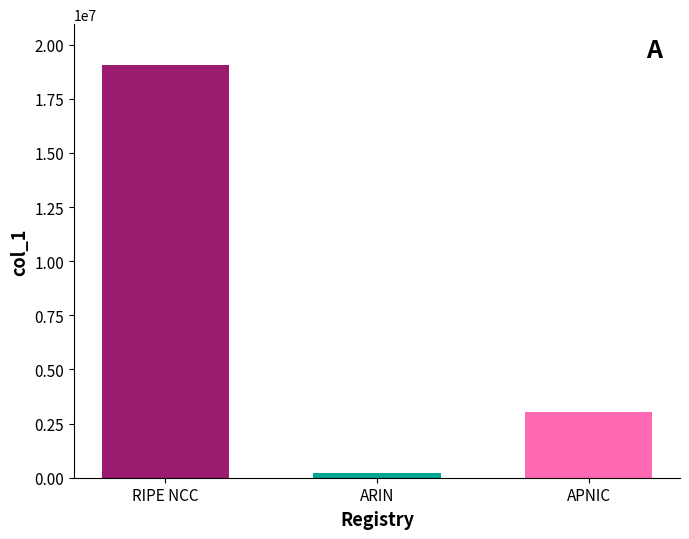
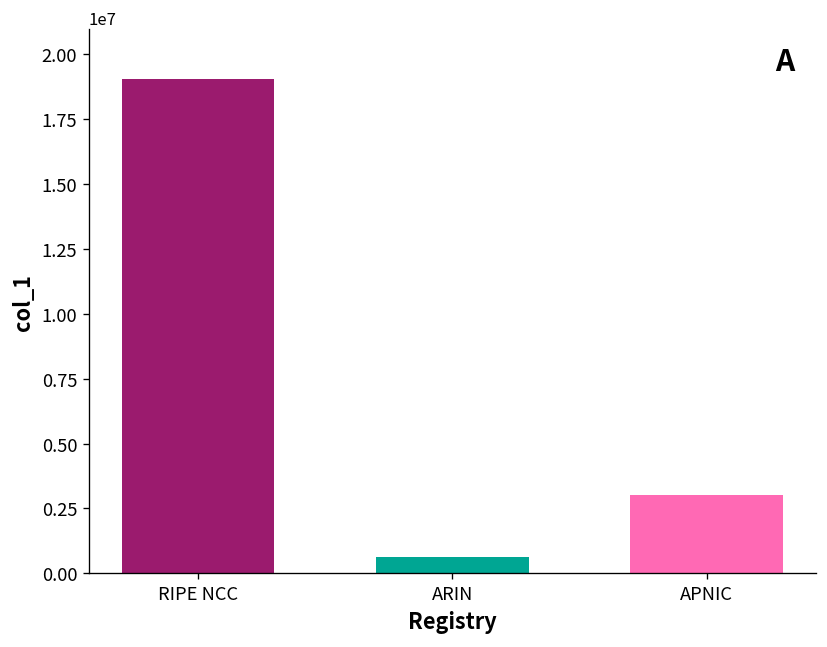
ARIN: 200000 -> 700000
